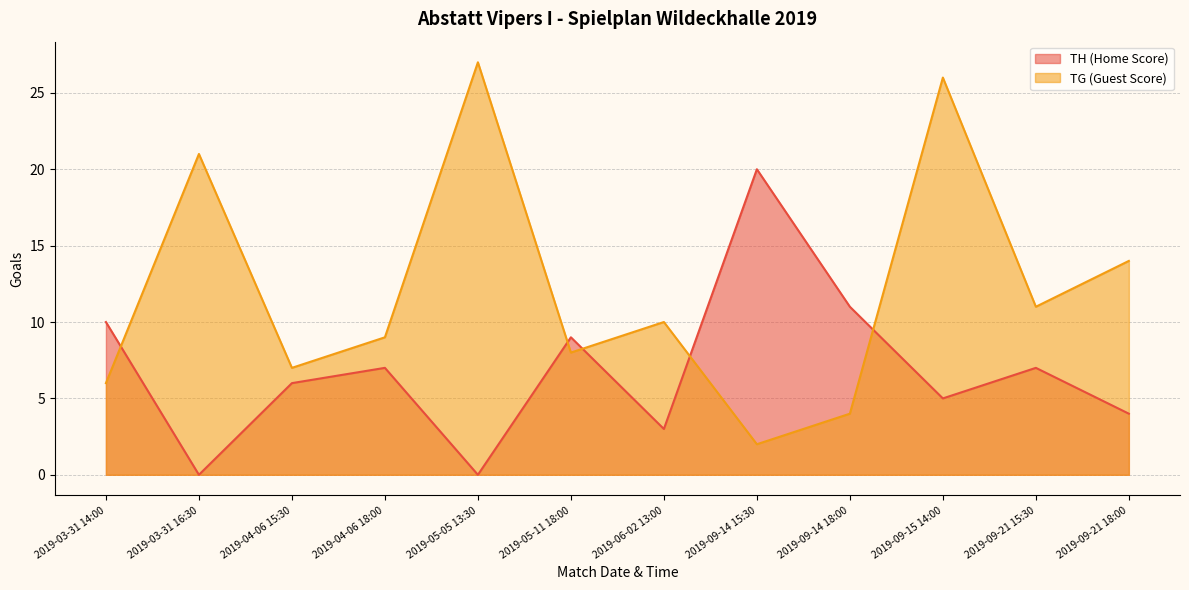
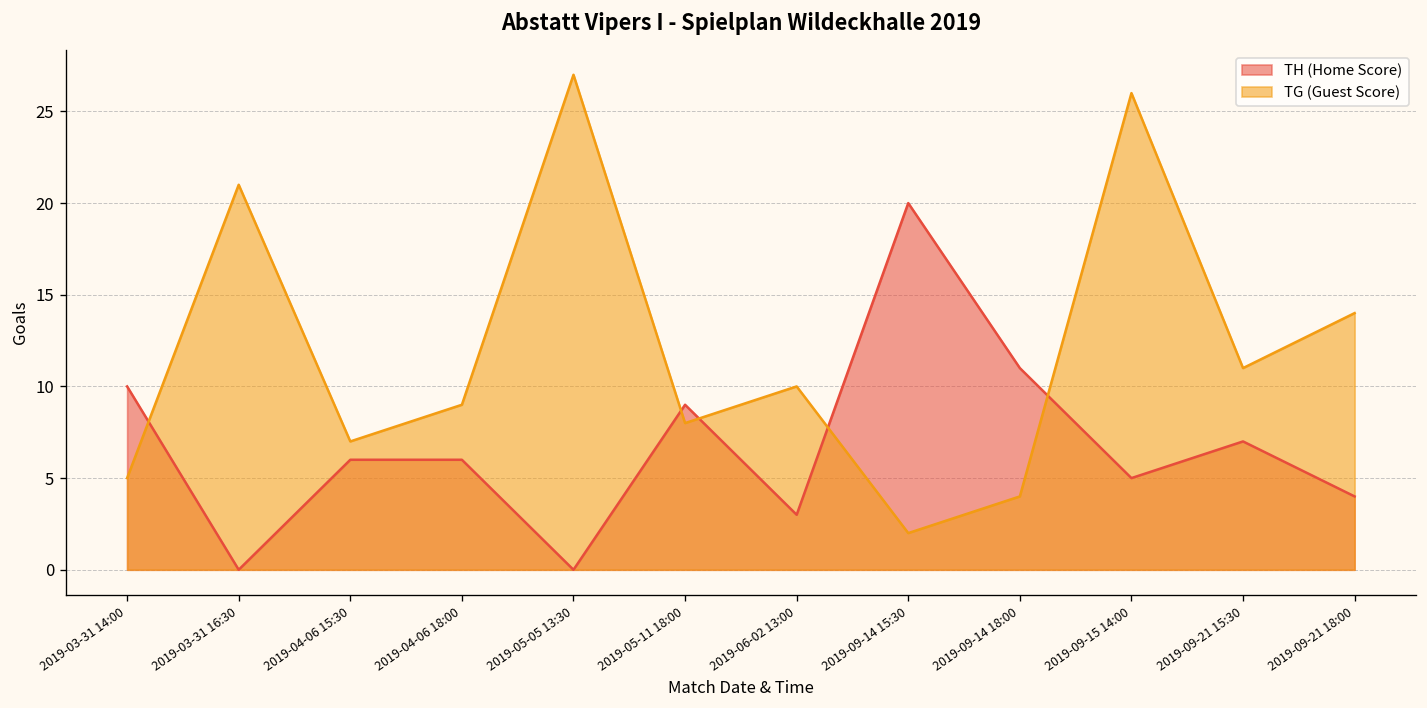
TG (Guest Score), 2019-03-31 14:00: 6 -> 5
TH (Home Score), 2019-04-06 18:00: 7 -> 6
